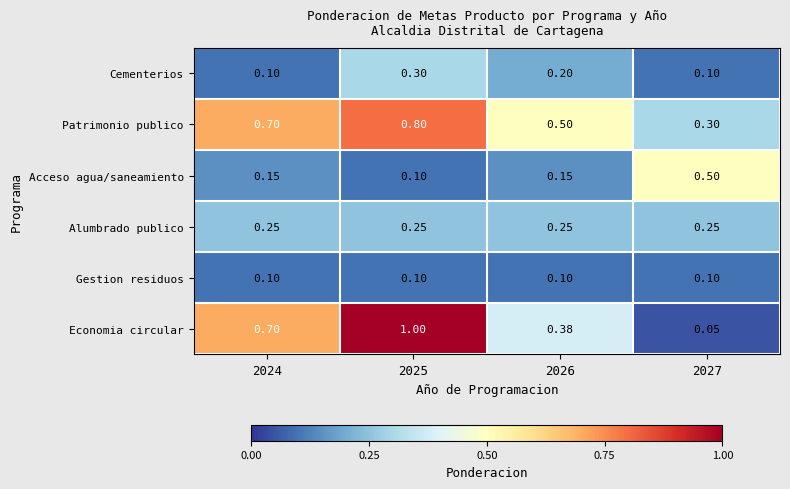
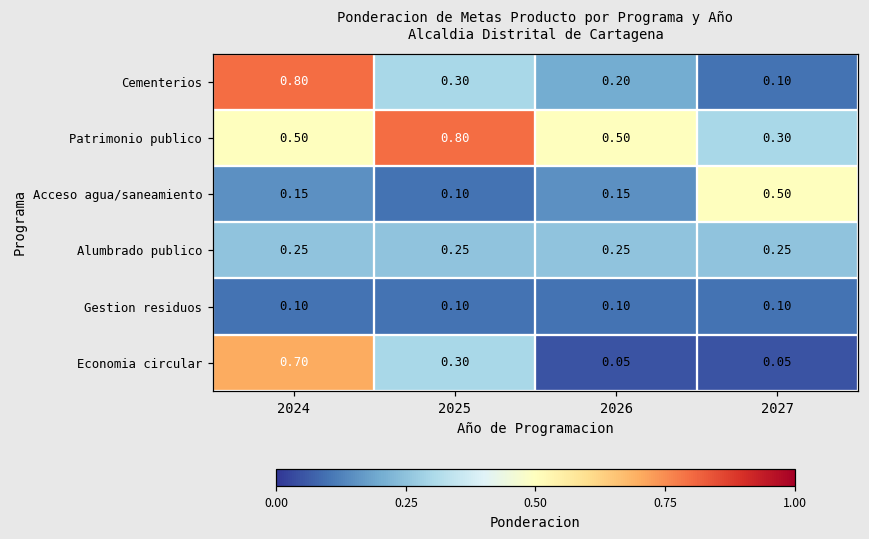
Cementerios, 2024: 0.10 -> 0.80
Patrimonio publico, 2024: 0.70 -> 0.50
Economia circular, 2025: 1.00 -> 0.30
Economia circular, 2026: 0.38 -> 0.05
